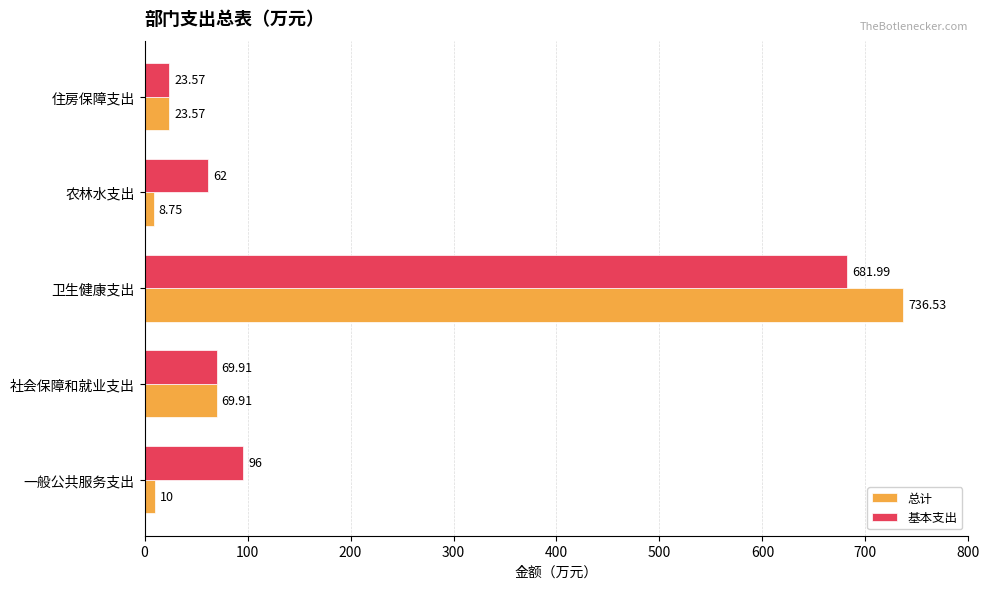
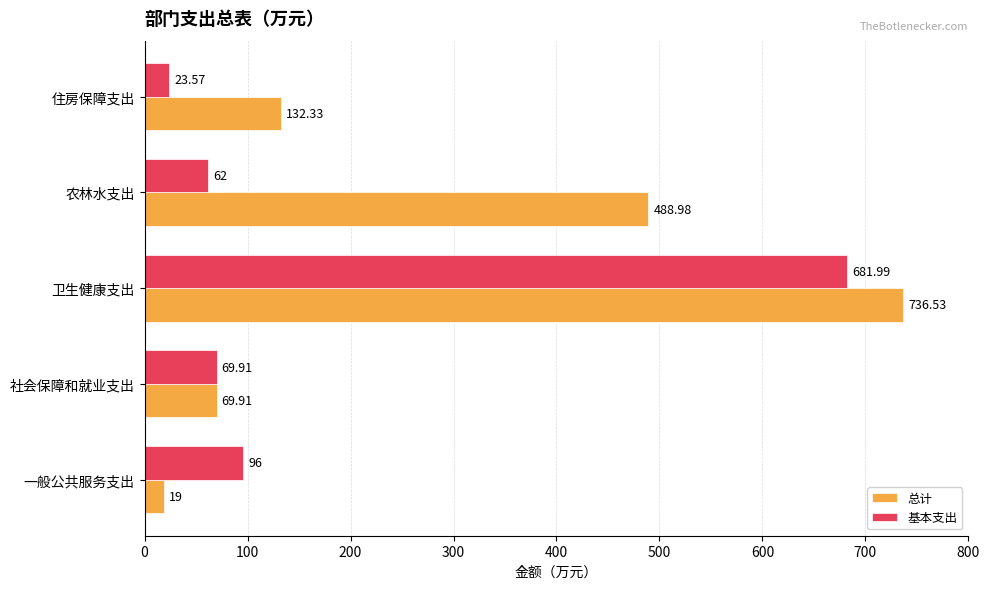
总计, 住房保障支出: 23.57 -> 132.33
总计, 农林水支出: 8.75 -> 488.98
总计, 一般公共服务支出: 10 -> 19
